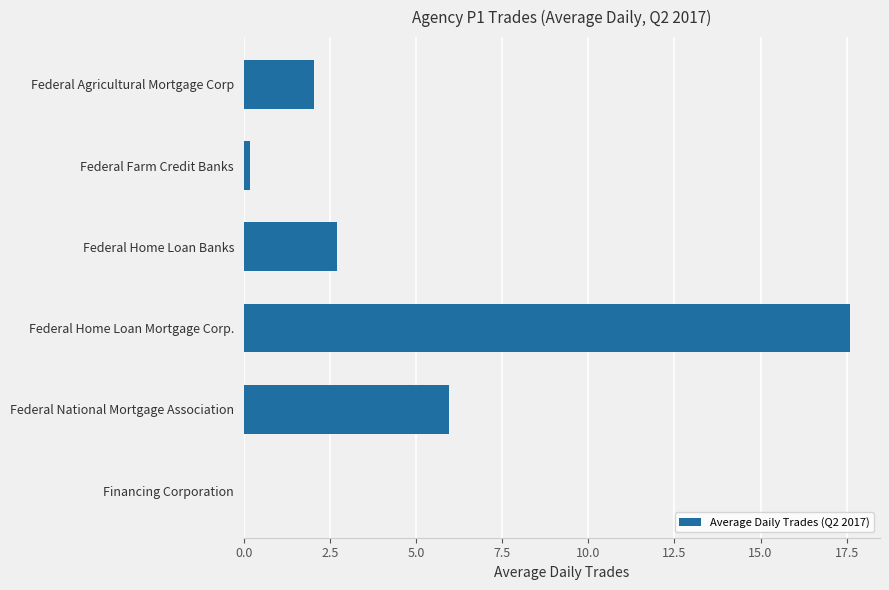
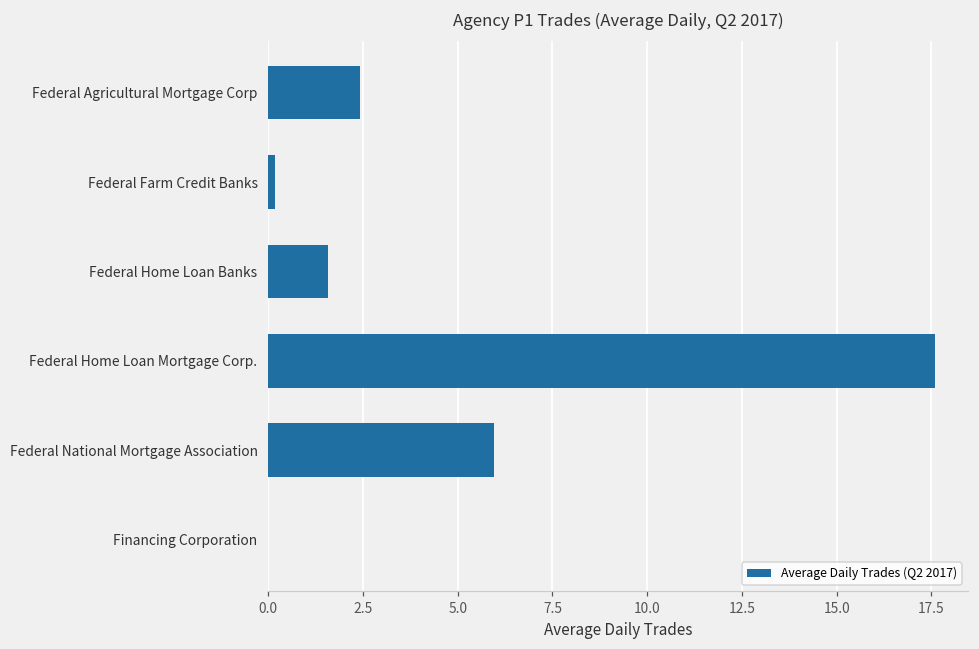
Federal Agricultural Mortgage Corp: 2.0 -> 2.4
Federal Home Loan Banks: 2.7 -> 1.6
